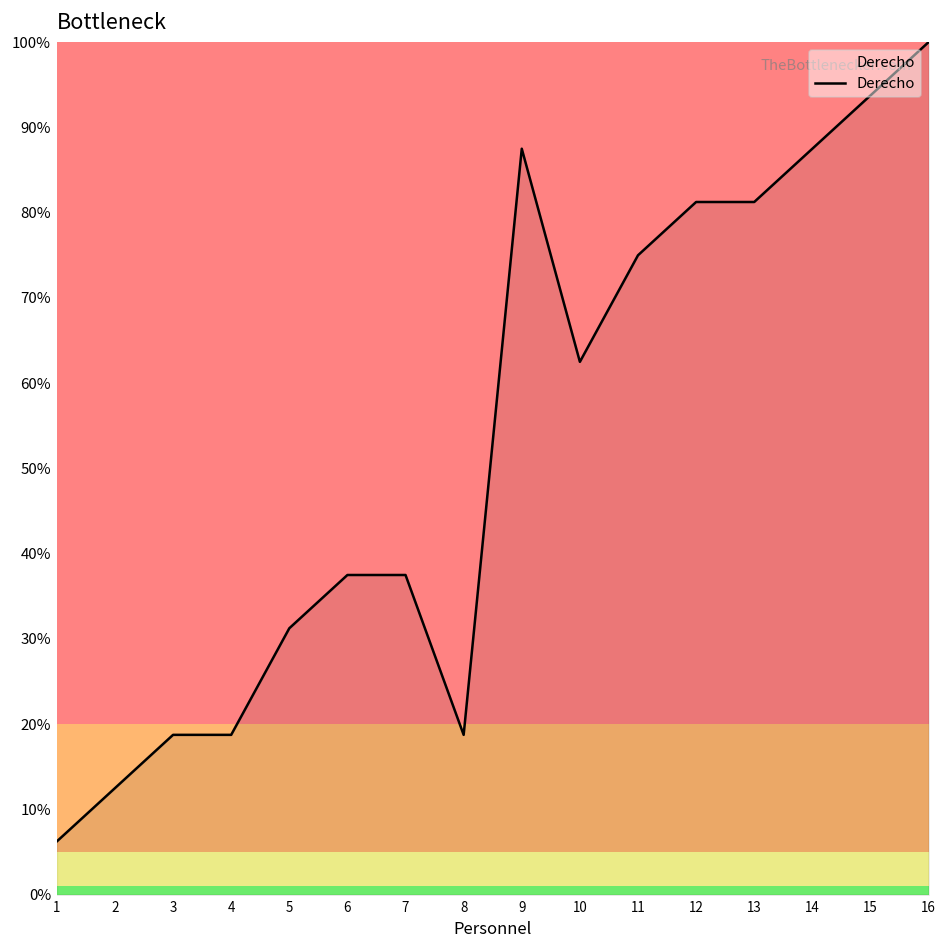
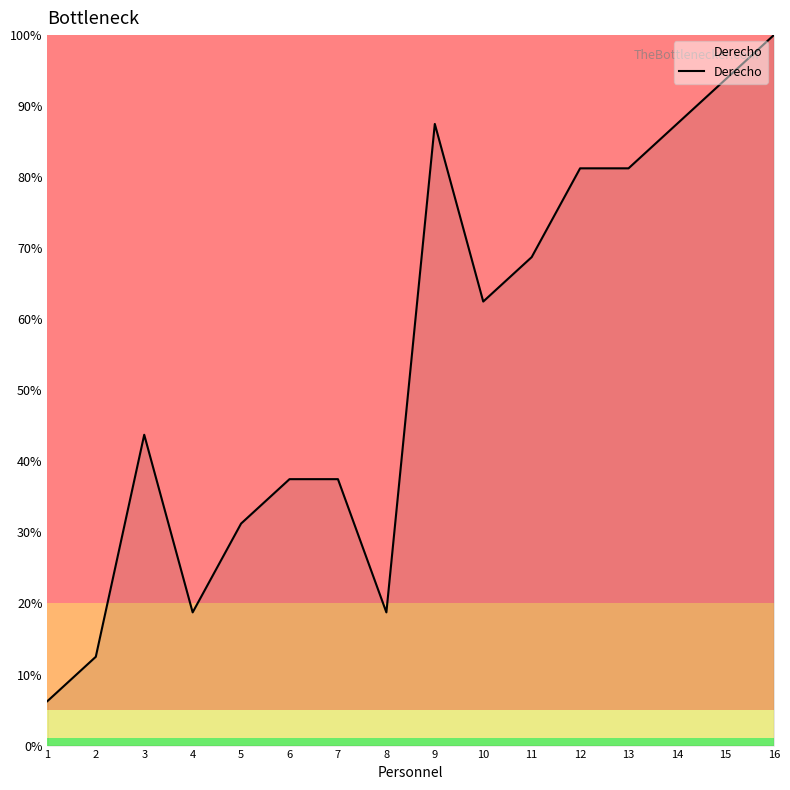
3: 19% -> 44%
11: 75% -> 69%
